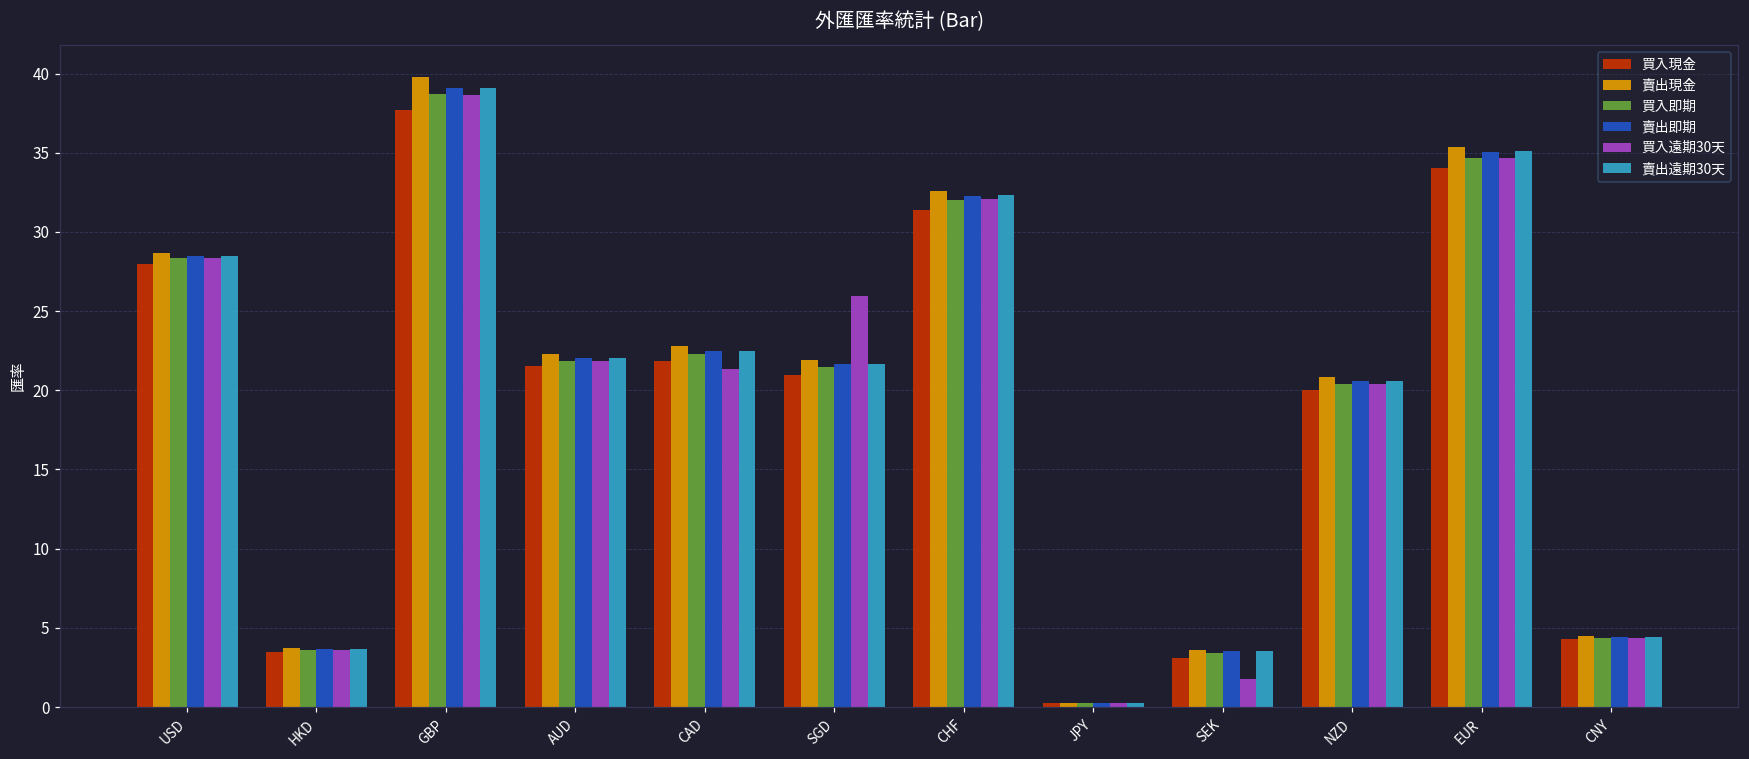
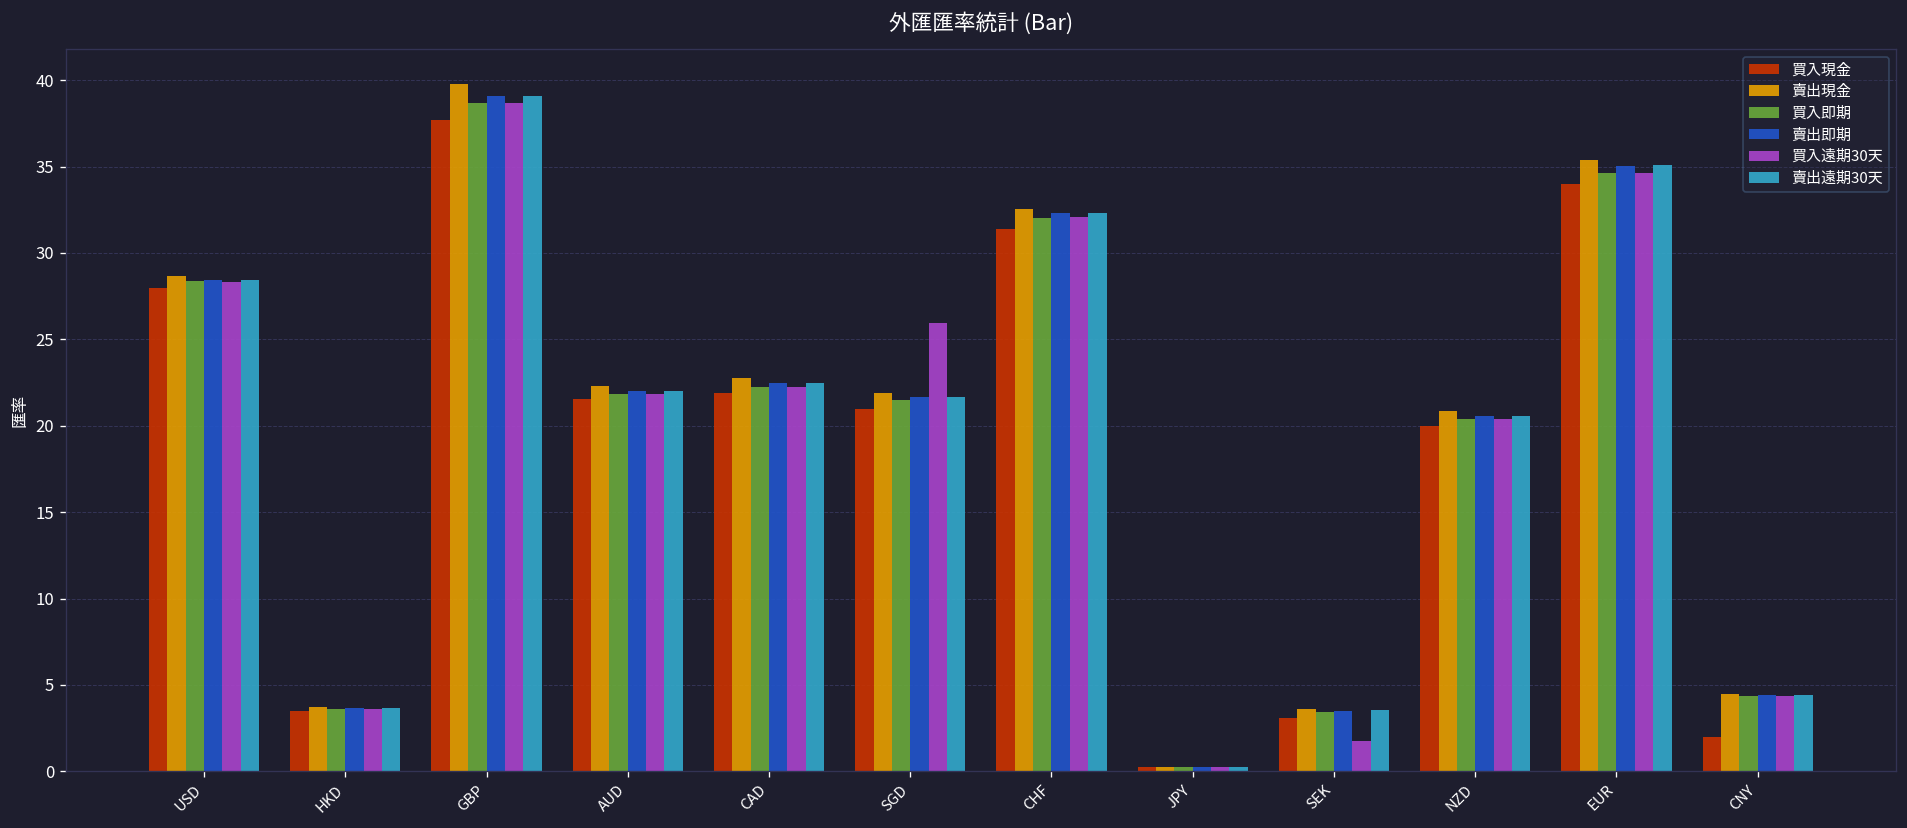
買入遠期30天, CAD: 21.3 -> 22.3
買入現金, CNY: 4.3 -> 2.0
